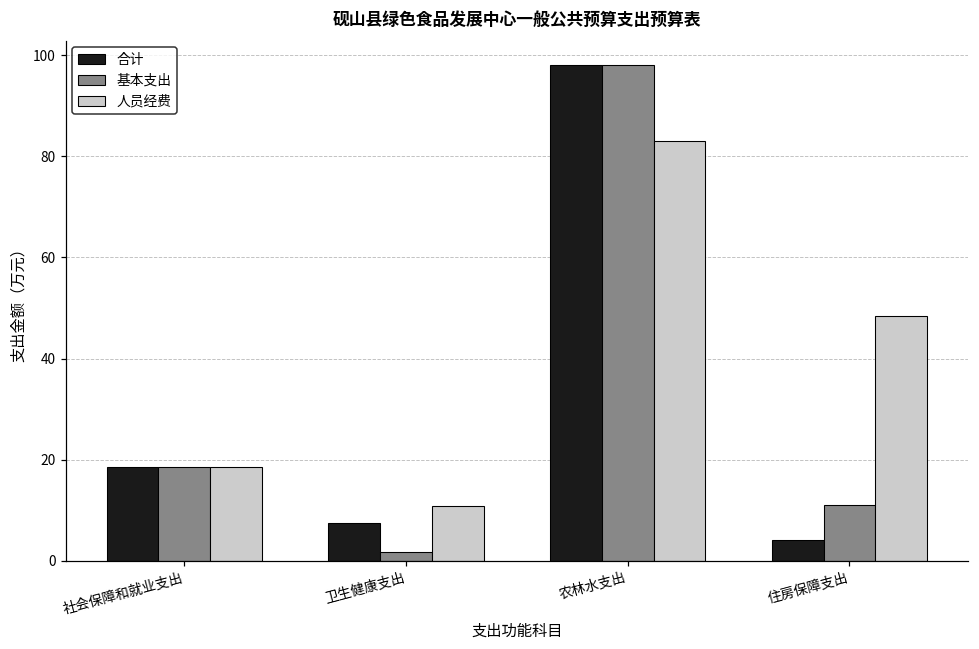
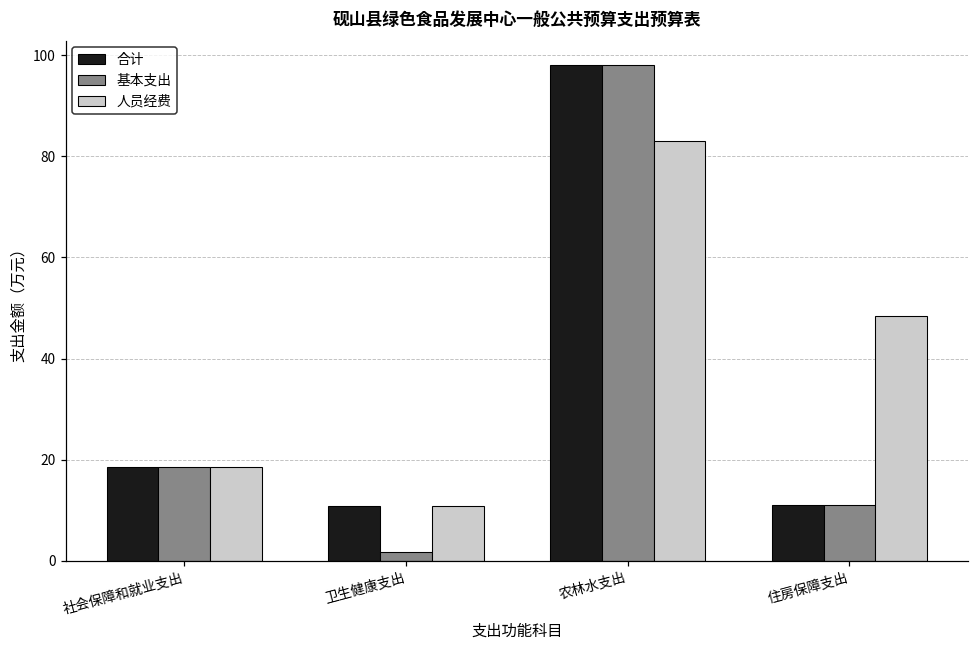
合计, 卫生健康支出: 7 -> 11
合计, 住房保障支出: 4 -> 11
